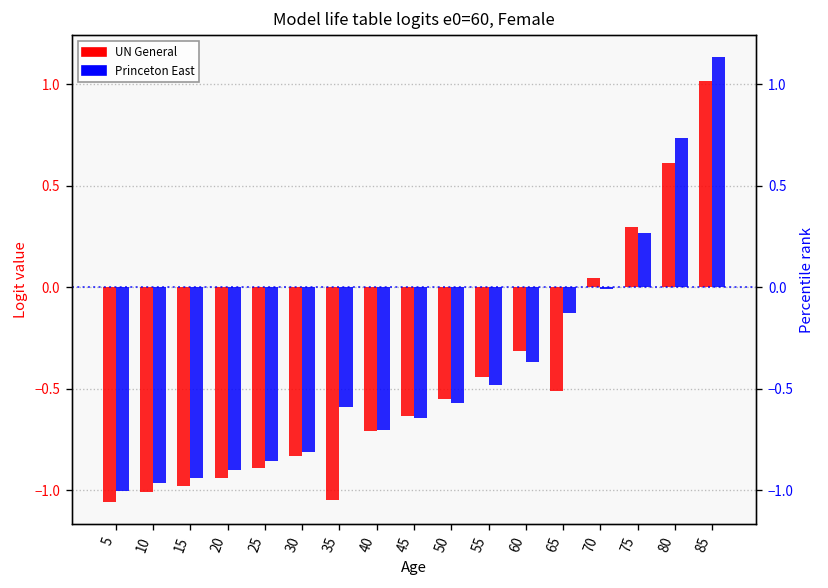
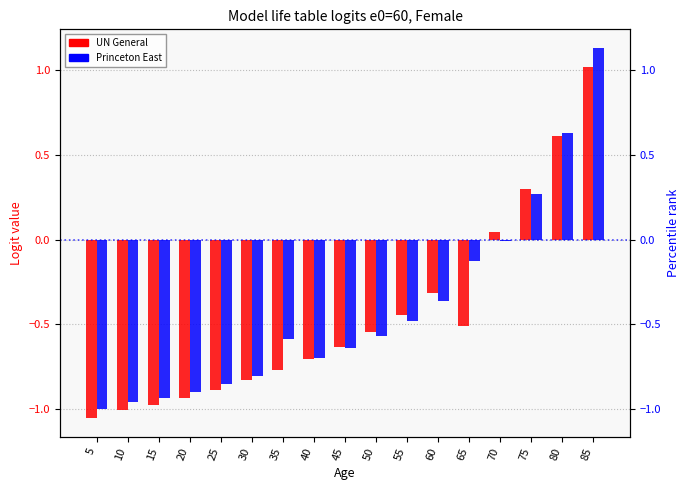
UN General, 35: -1.05 -> -0.77
Princeton East, 80: 0.74 -> 0.63
